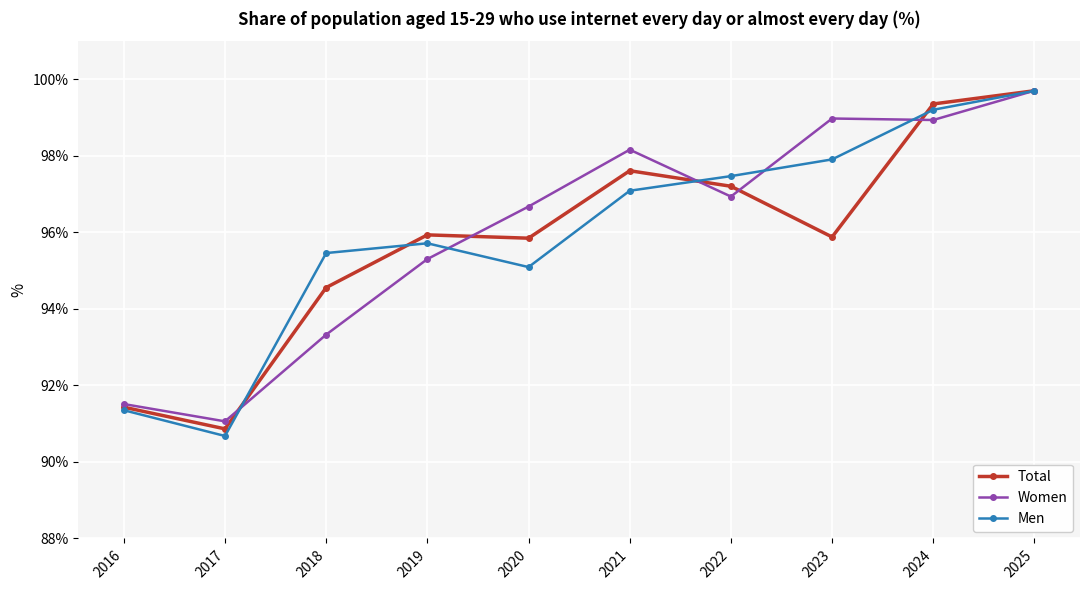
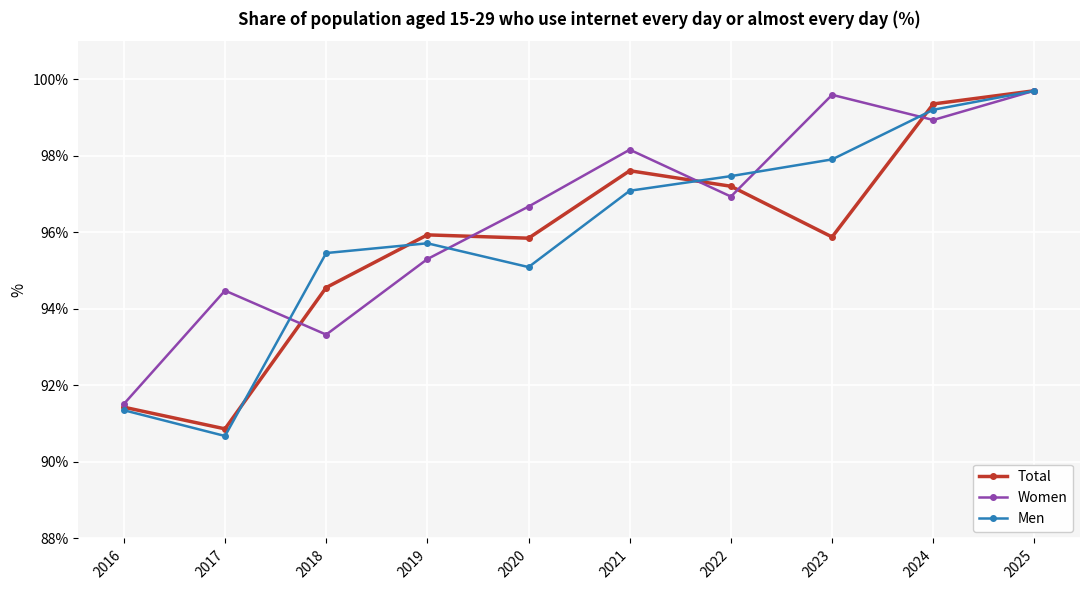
Women, 2017: 91.1% -> 94.5%
Women, 2023: 99.0% -> 99.6%
